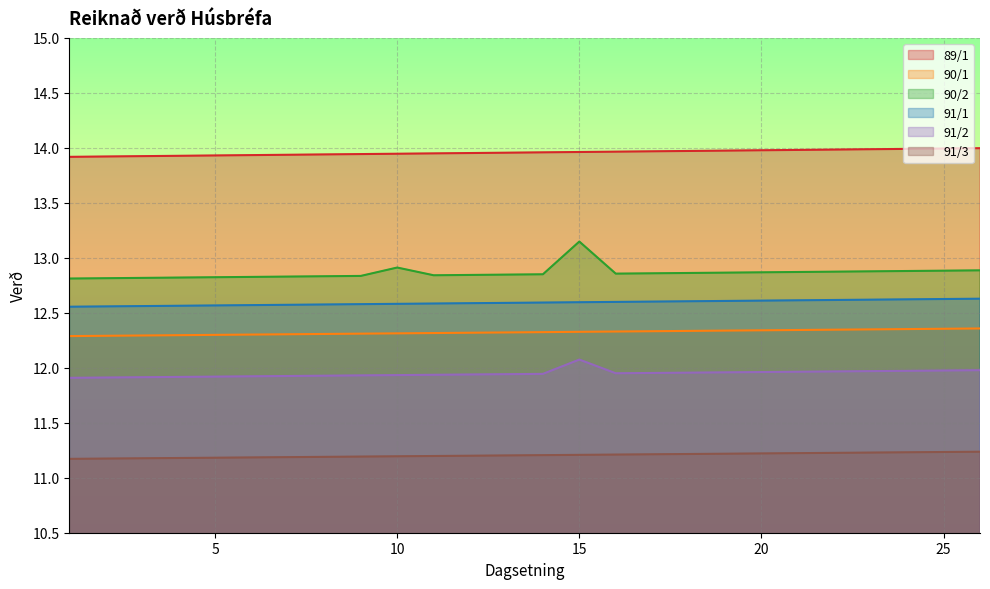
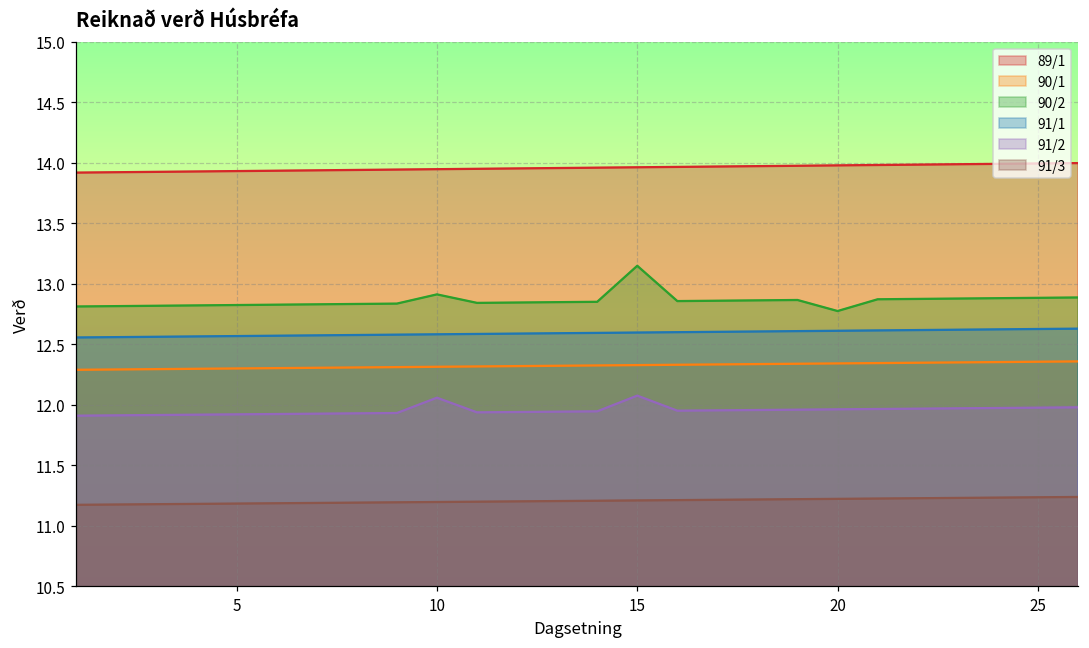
91/2, 10: 11.93 -> 12.06
90/2, 20: 12.87 -> 12.77
